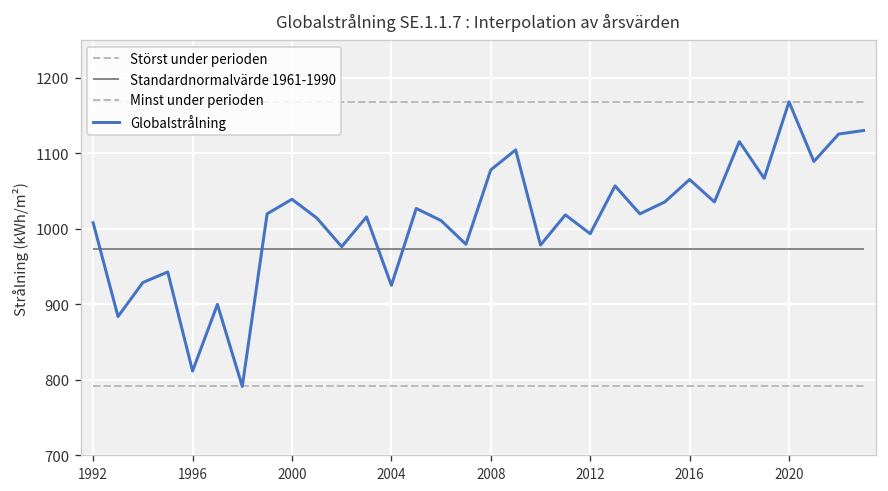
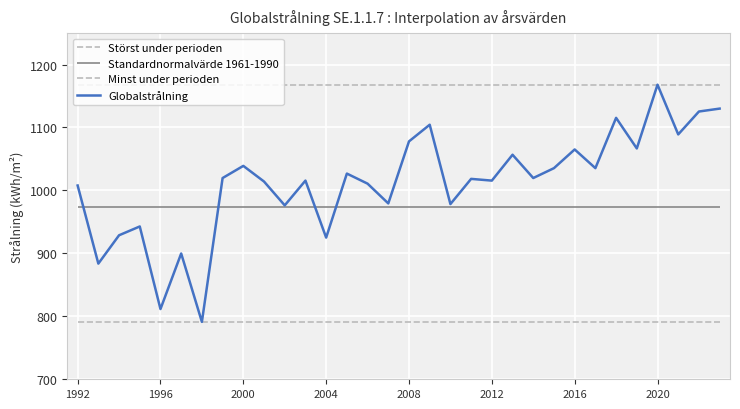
2012: 990 -> 1020
